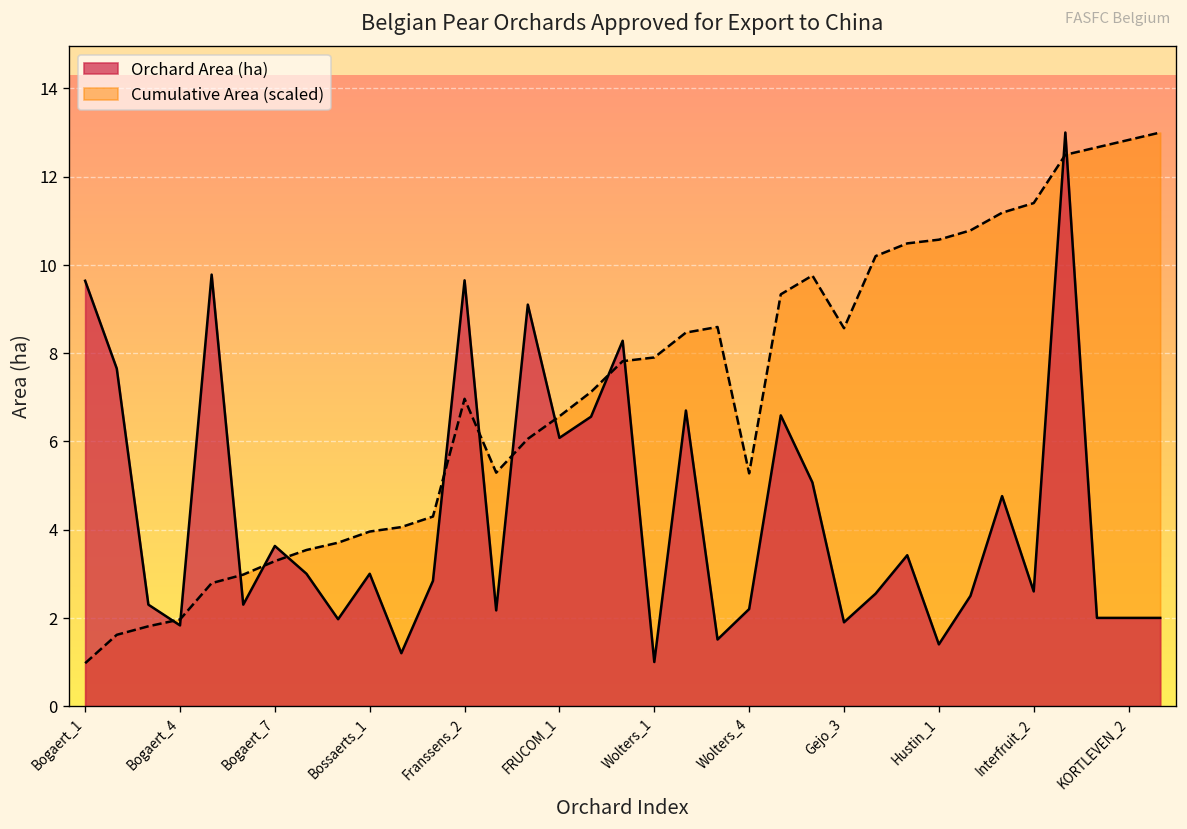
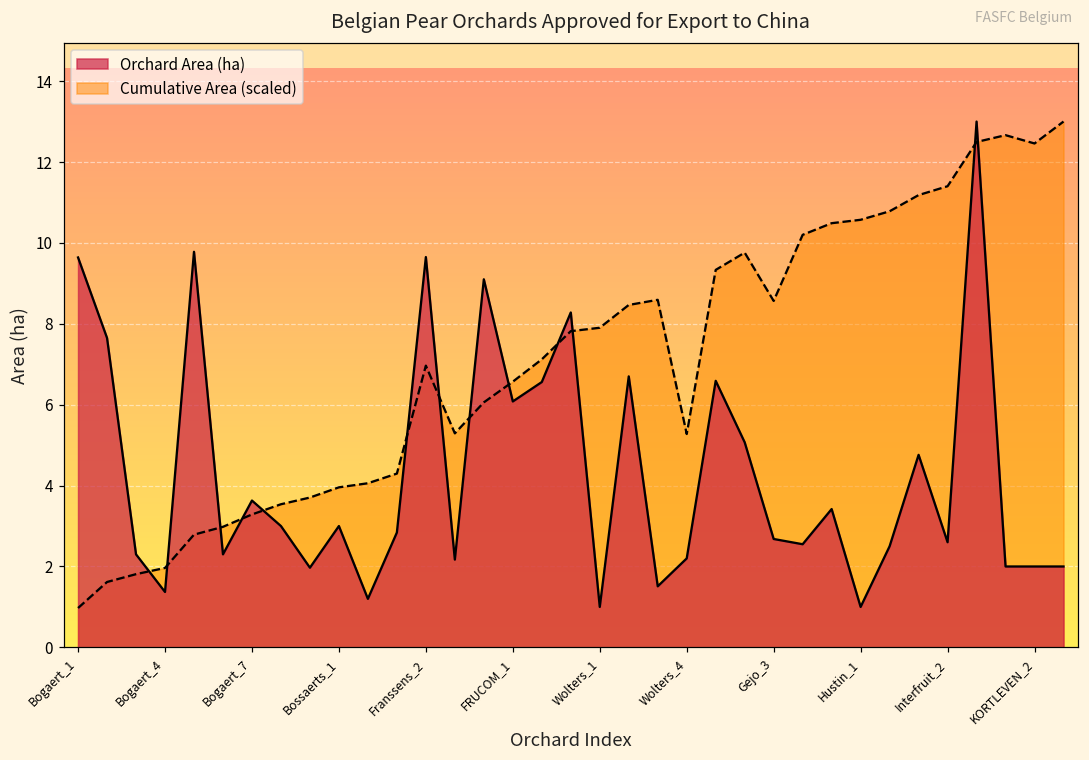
Orchard Area (ha), Bogaert_4: 1.8 -> 1.4
Orchard Area (ha), Gejo_3: 1.9 -> 2.7
Orchard Area (ha), Hustin_1: 1.4 -> 1.0
Cumulative Area (scaled), KORTLEVEN_2: 12.8 -> 12.5
